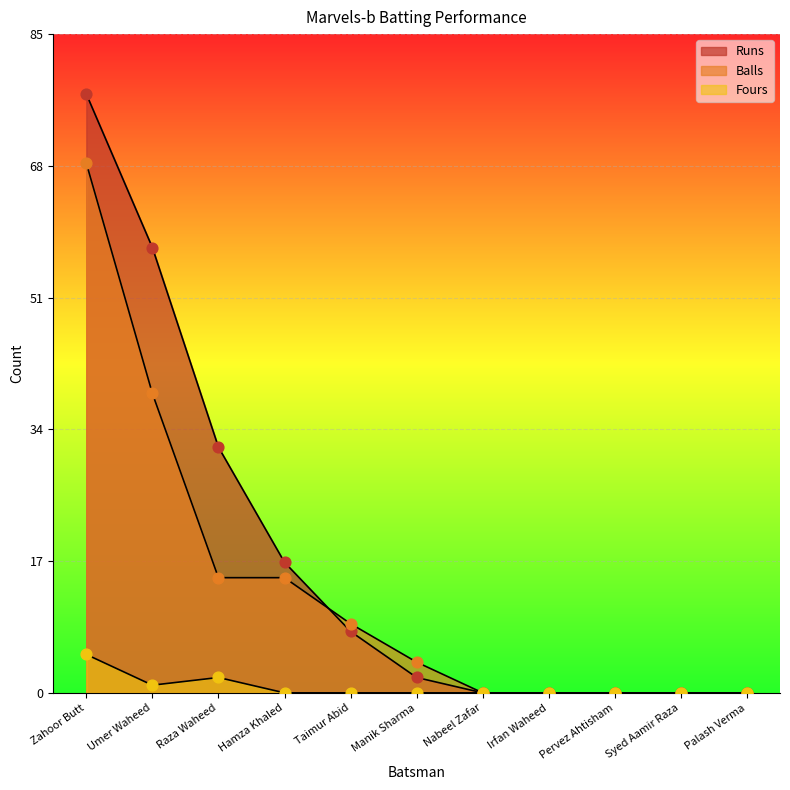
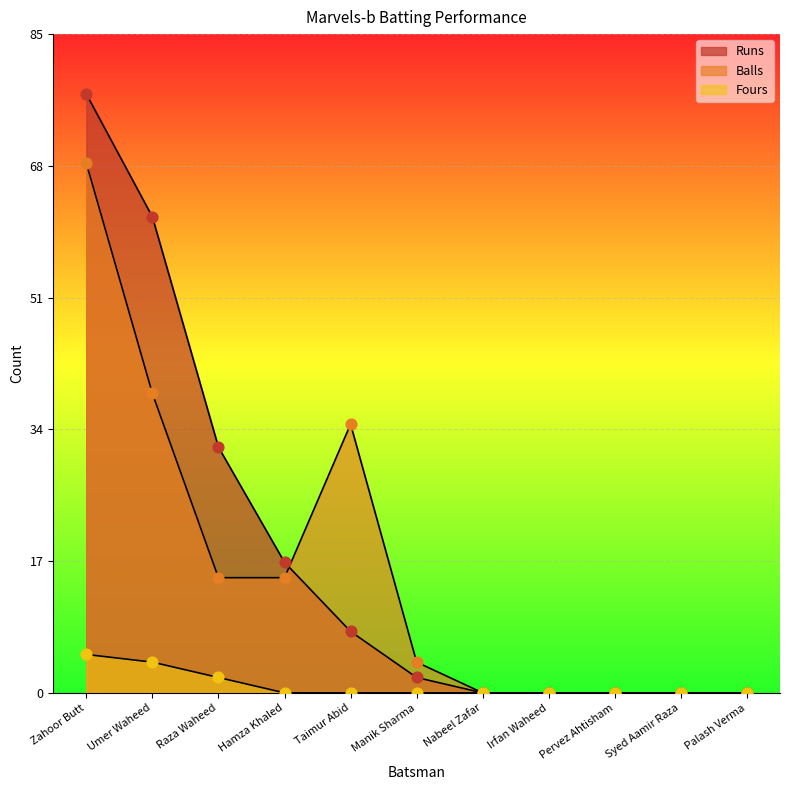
Runs, Umer Waheed: 58 -> 62
Fours, Umer Waheed: 1 -> 4
Balls, Taimur Abid: 9 -> 35
